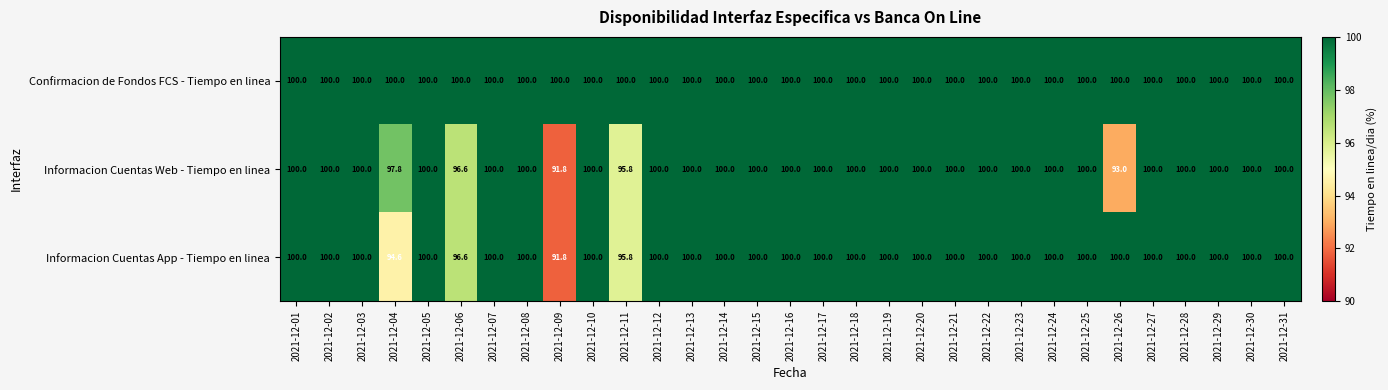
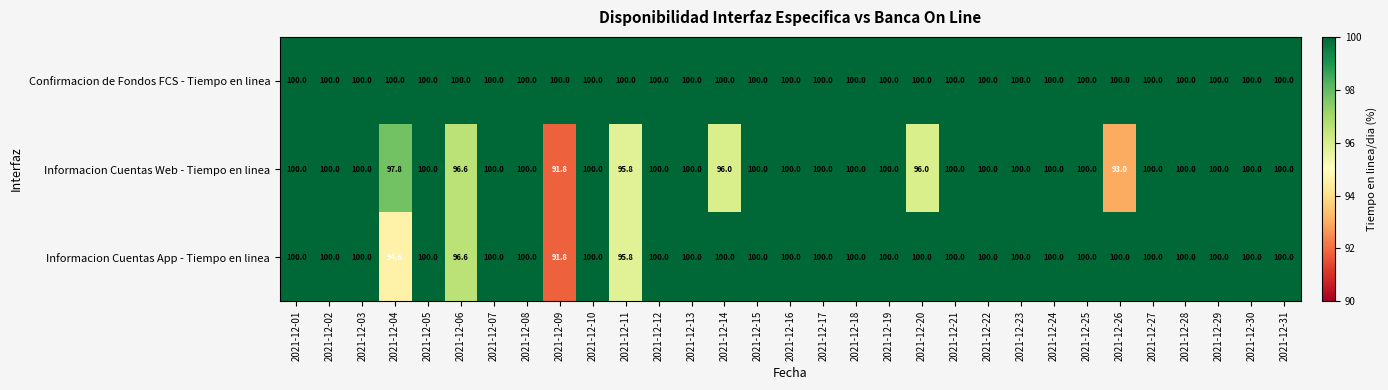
Informacion Cuentas Web - Tiempo en linea, 2021-12-14: 100.0 -> 96.0
Informacion Cuentas Web - Tiempo en linea, 2021-12-20: 100.0 -> 96.0
